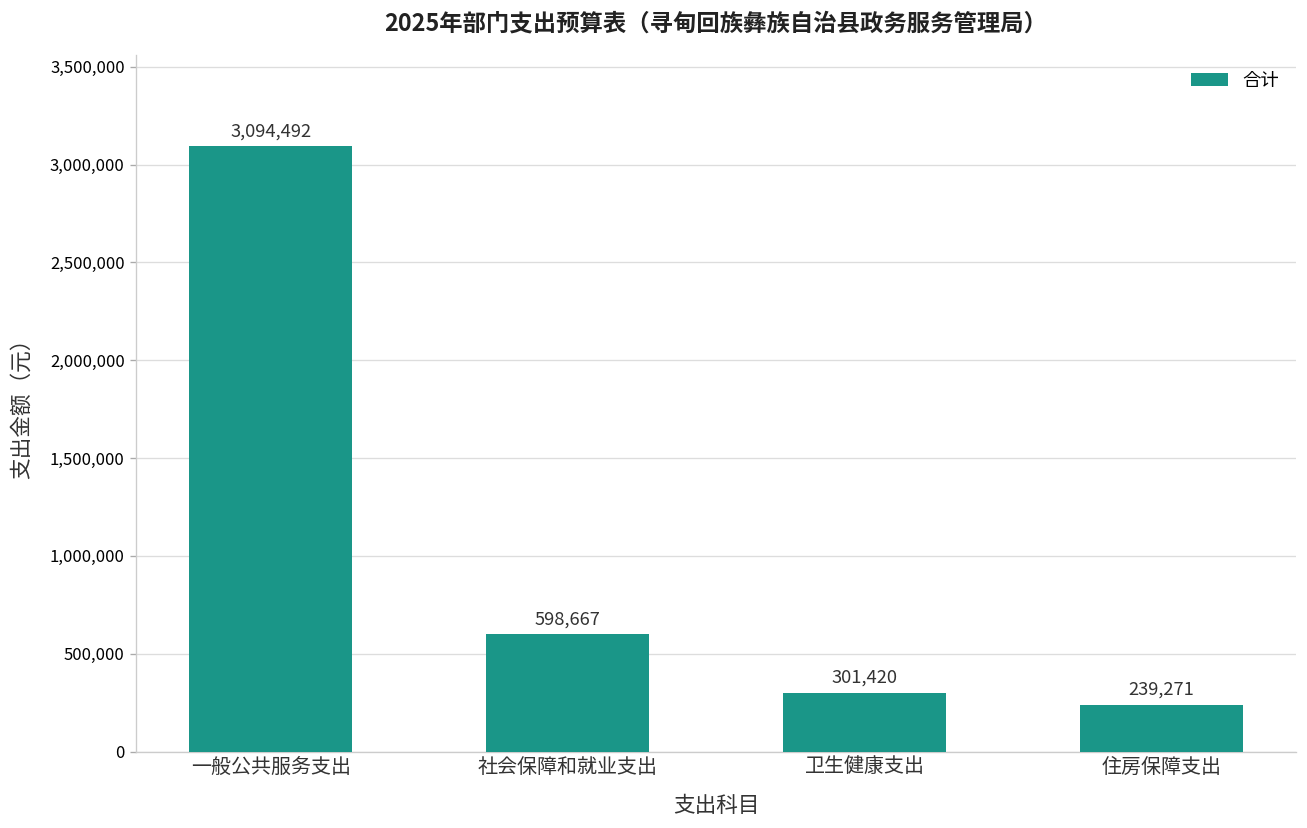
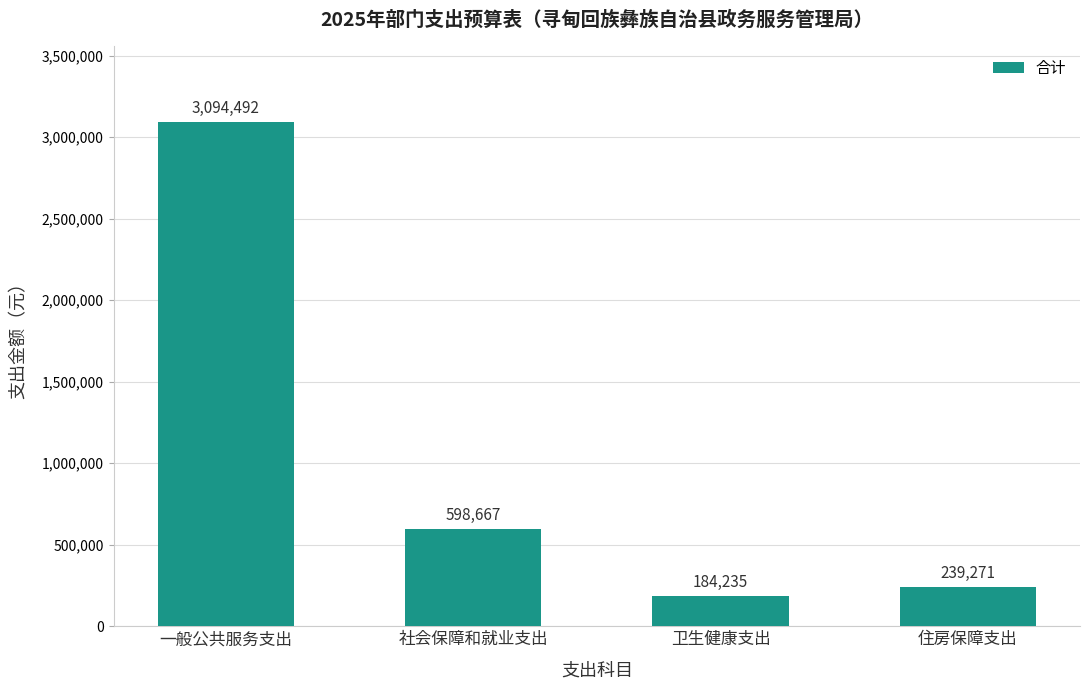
卫生健康支出: 301,420 -> 184,235
